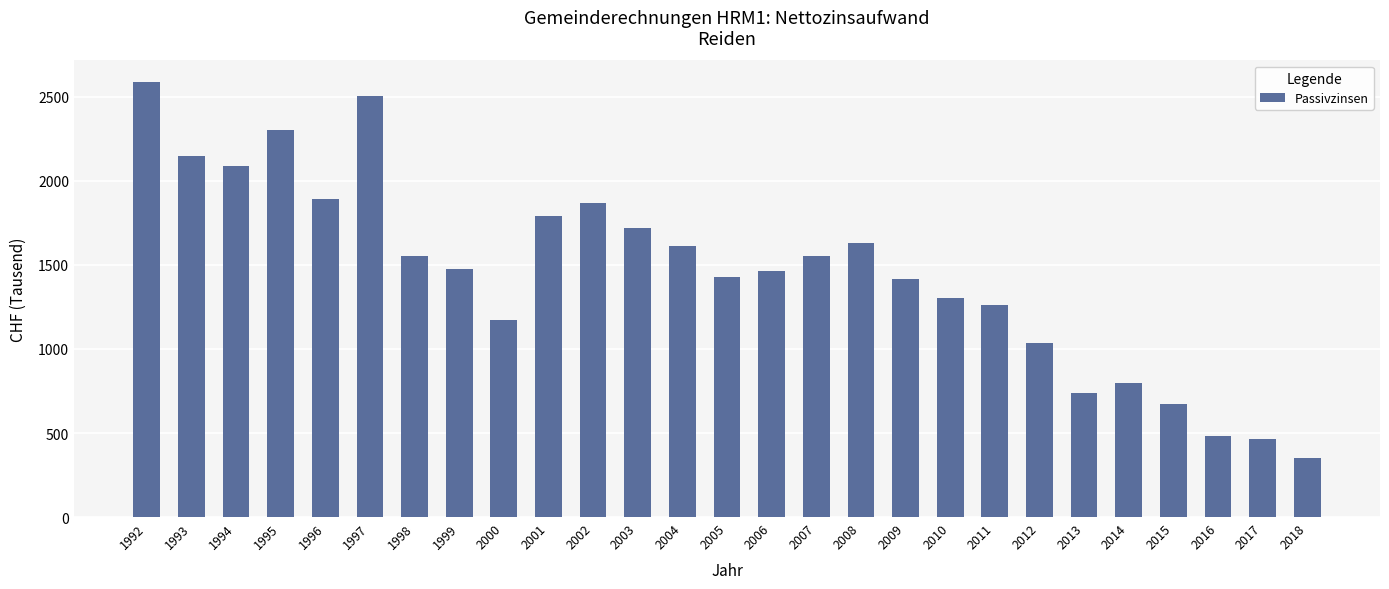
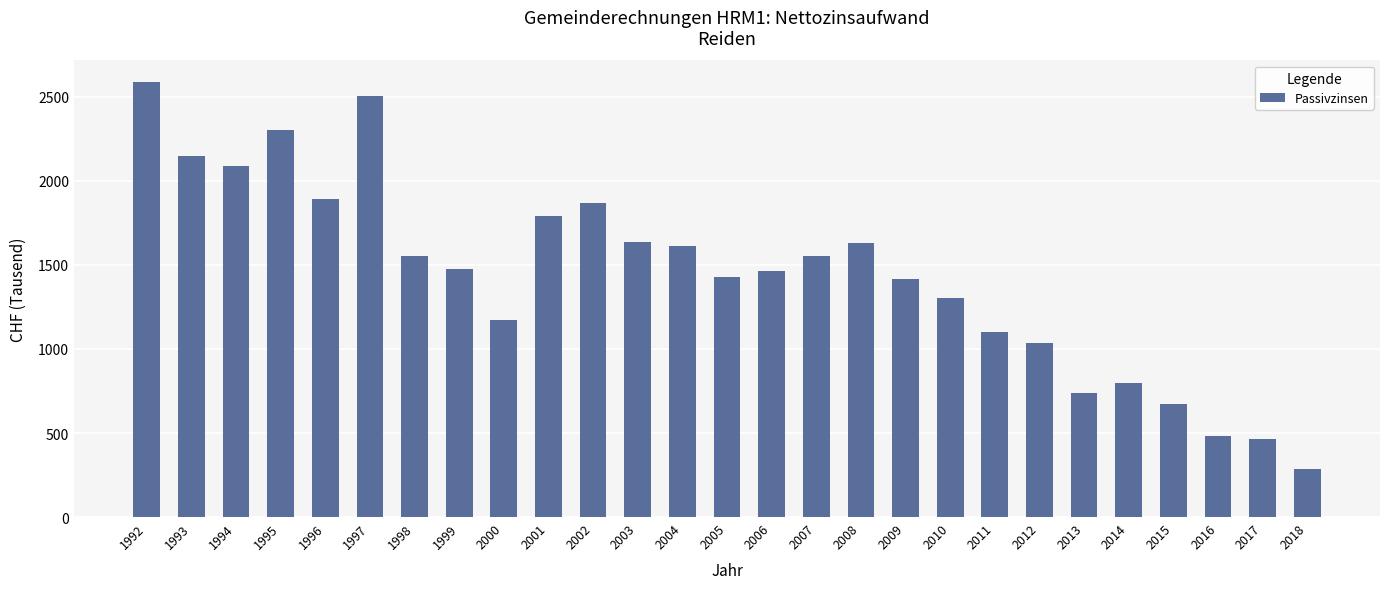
2003: 1720 -> 1640
2011: 1260 -> 1100
2018: 350 -> 280
